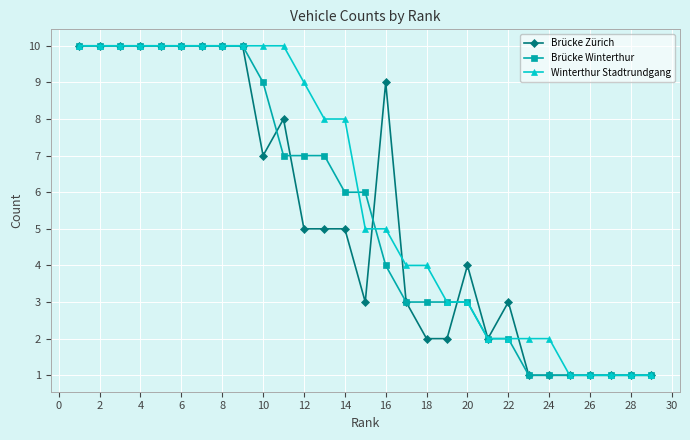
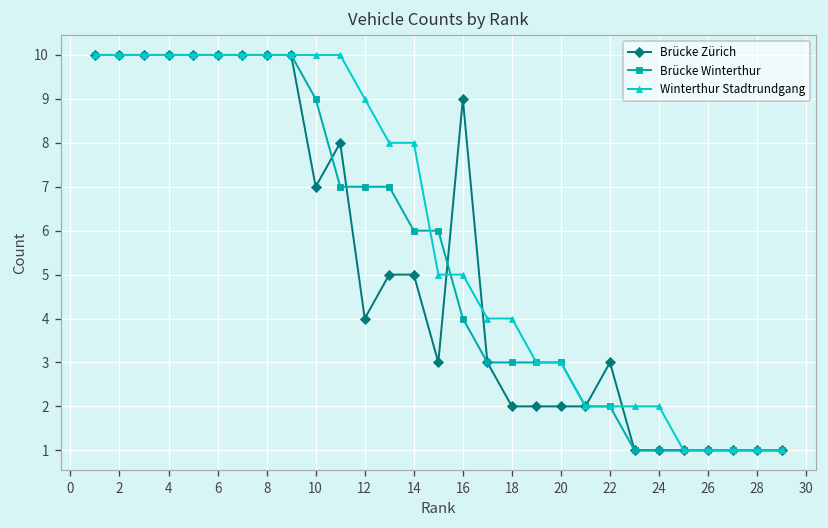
Brücke Zürich, 12: 5 -> 4
Brücke Zürich, 20: 4 -> 2
